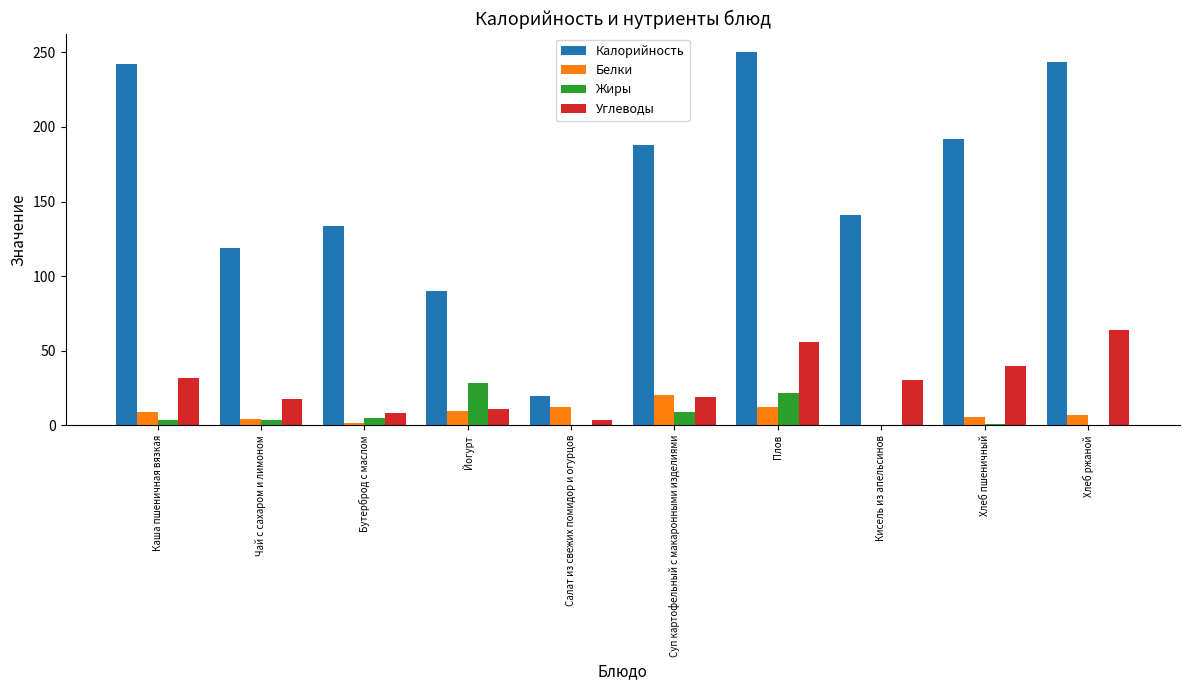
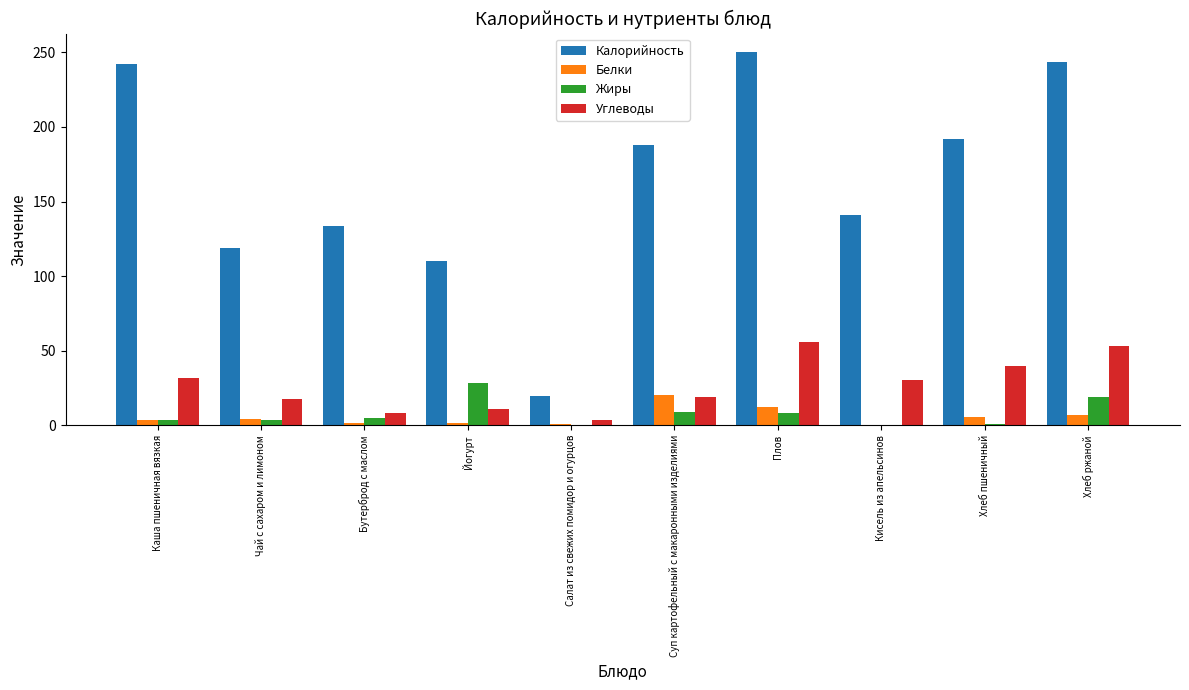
Белки, Каша пшеничная вязкая: 9 -> 3
Калорийность, Йогурт: 90 -> 110
Белки, Йогурт: 10 -> 2
Белки, Салат из свежих помидор и огурцов: 13 -> 1
Жиры, Плов: 22 -> 8
Жиры, Хлеб ржаной: 0 -> 19
Углеводы, Хлеб ржаной: 64 -> 53
